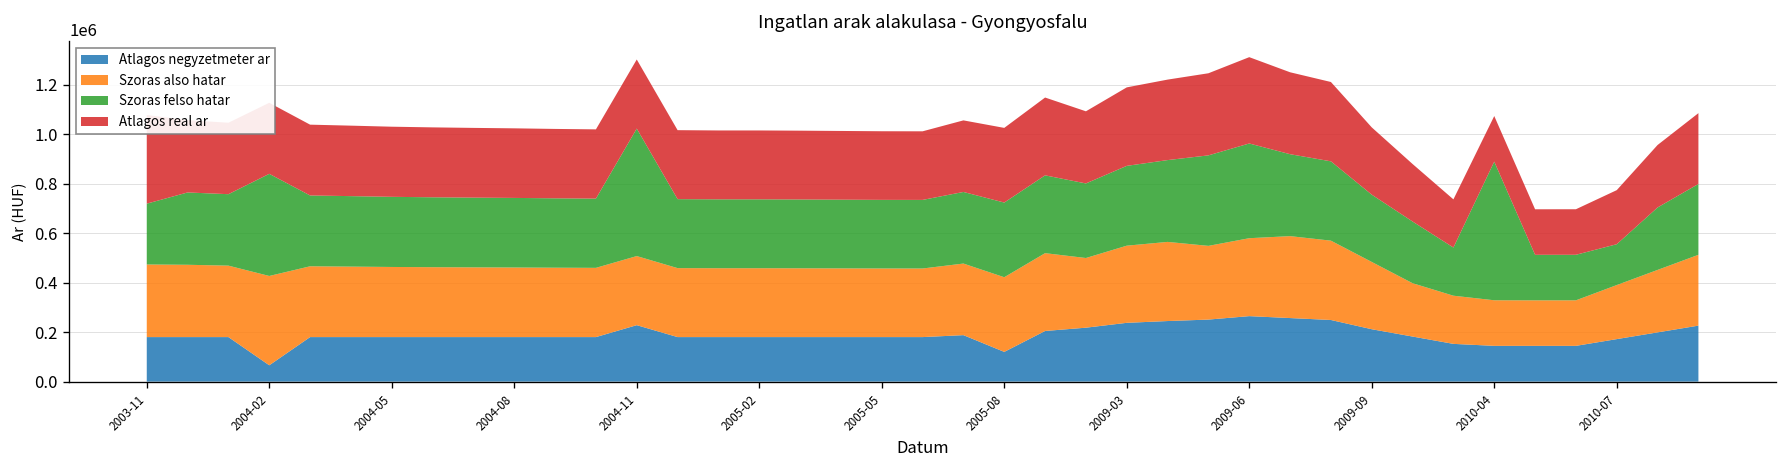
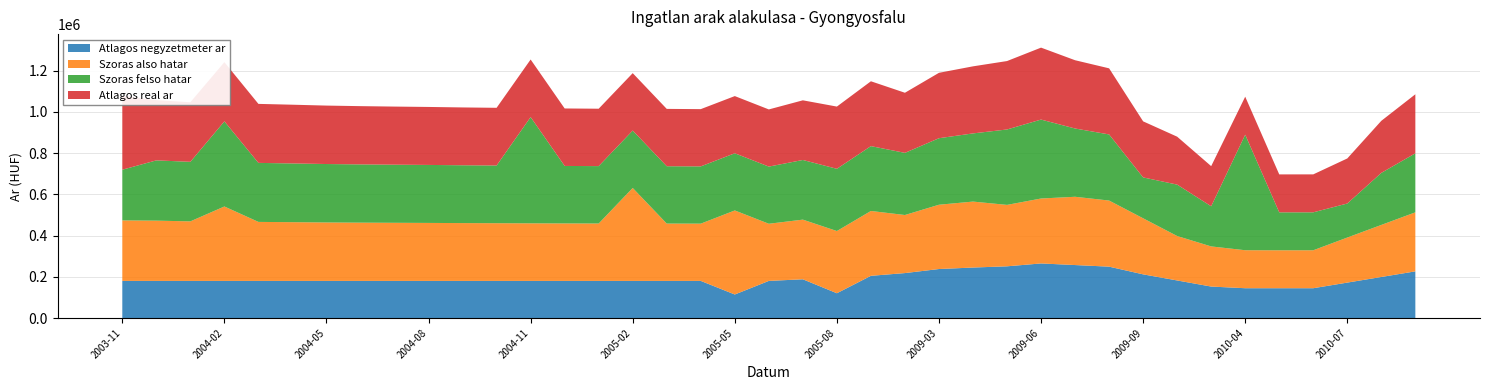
Atlagos negyzetmeter ar, 2004-02: 70000 -> 180000
Atlagos negyzetmeter ar, 2004-11: 230000 -> 180000
Szoras also hatar, 2005-02: 280000 -> 450000
Atlagos negyzetmeter ar, 2005-05: 180000 -> 110000
Szoras also hatar, 2005-05: 280000 -> 410000
Szoras felso hatar, 2009-09: 270000 -> 200000
